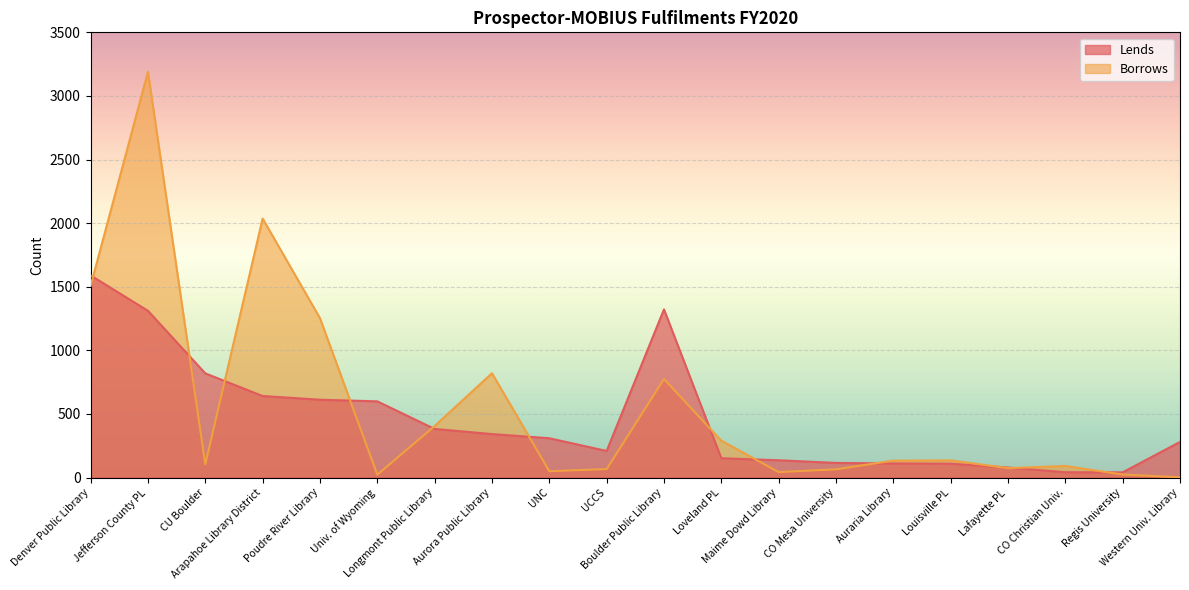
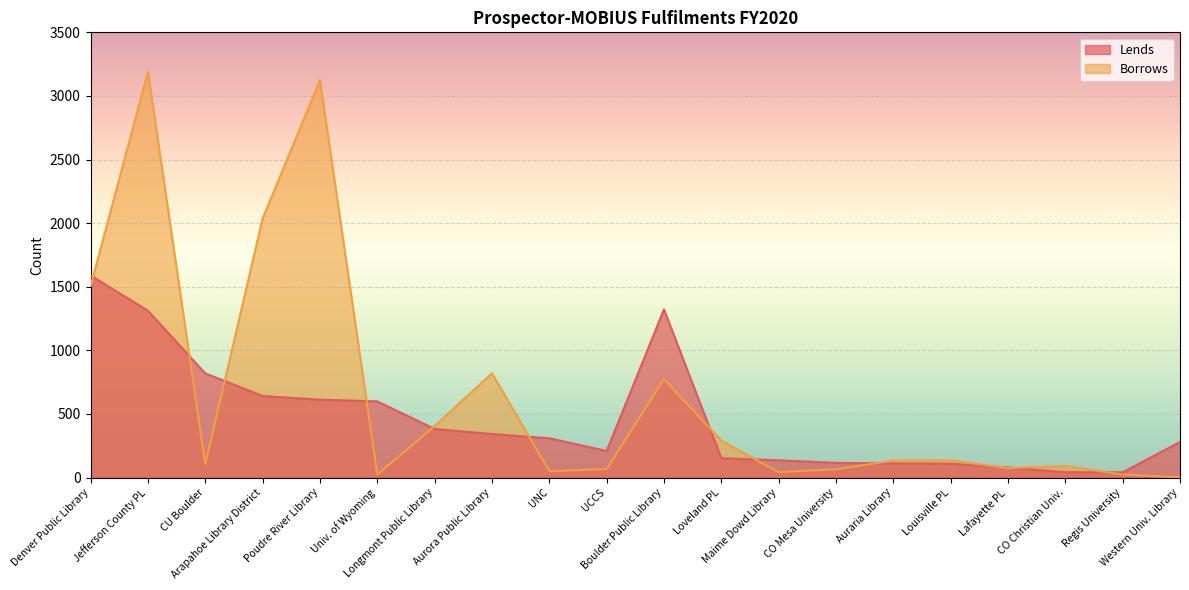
Borrows, Poudre River Library: 1250 -> 3120
